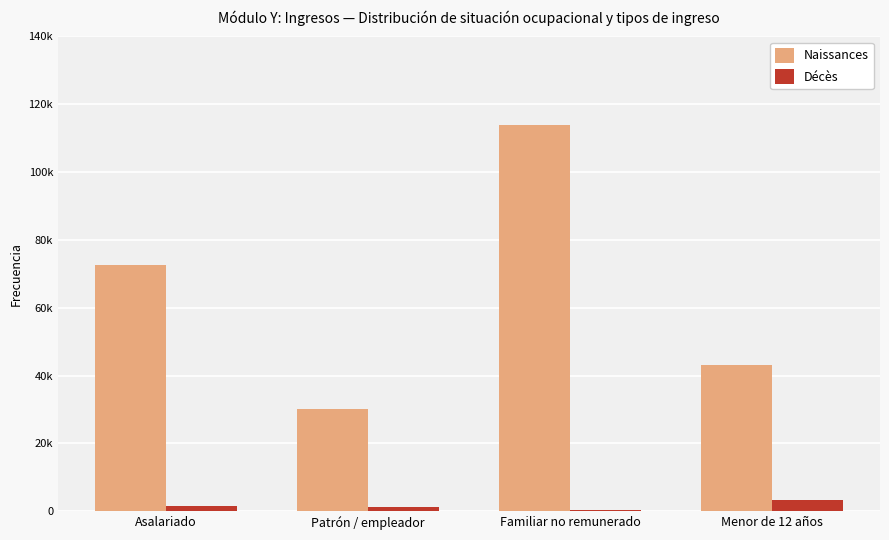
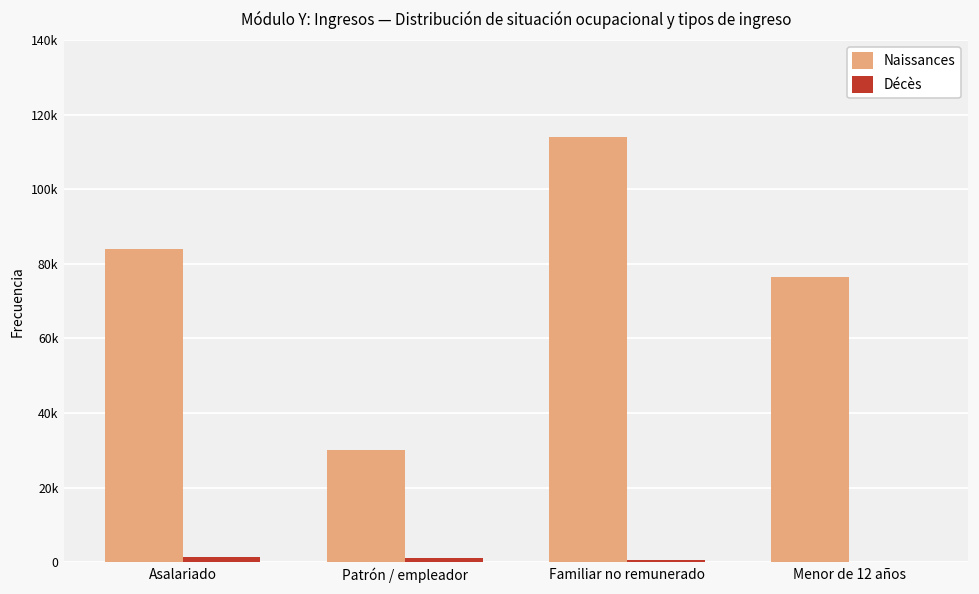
Naissances, Asalariado: 73000 -> 84000
Naissances, Menor de 12 años: 43000 -> 76000
Décès, Menor de 12 años: 3000 -> 0
